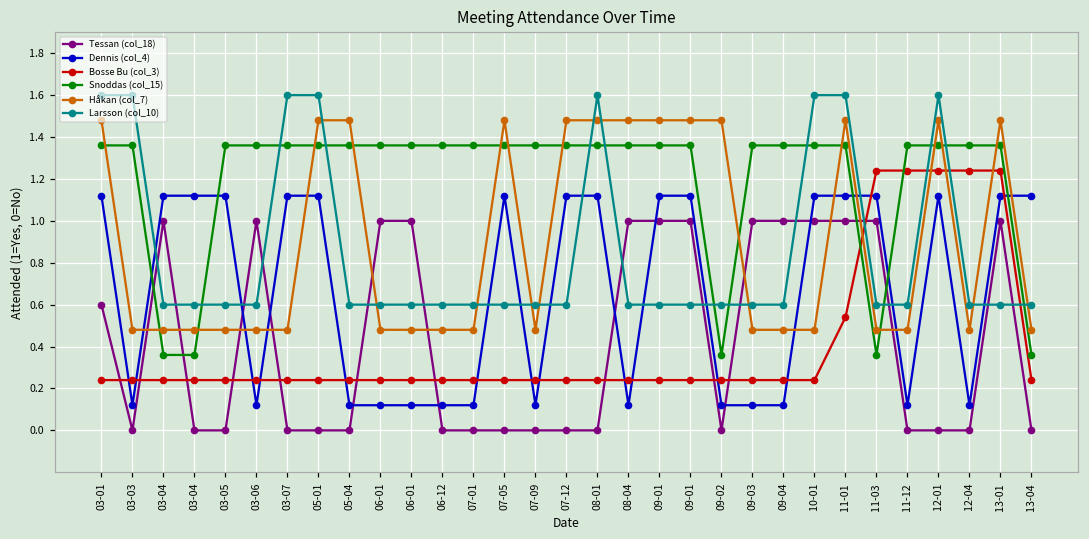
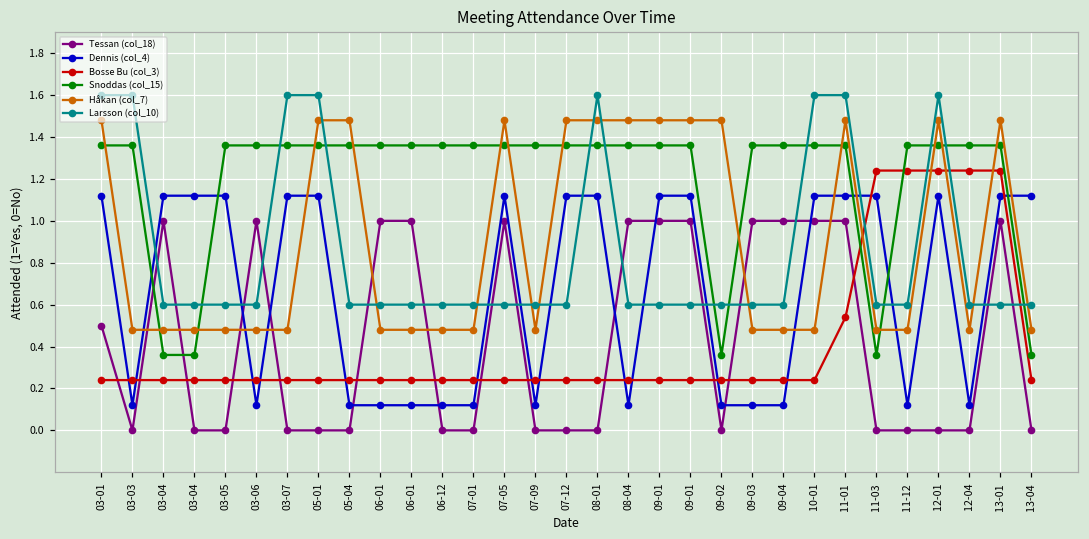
Tessan (col_18), 03-01: 0.6 -> 0.5
Tessan (col_18), 07-05: 0 -> 1
Tessan (col_18), 11-03: 1 -> 0
